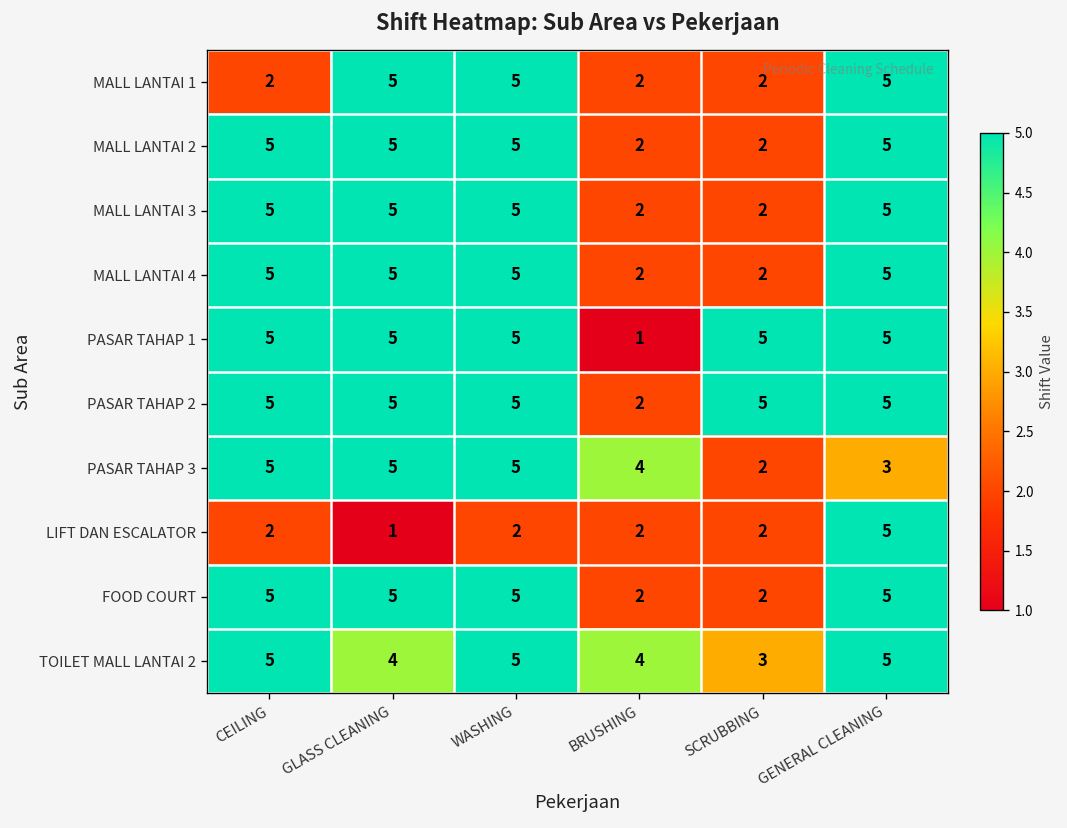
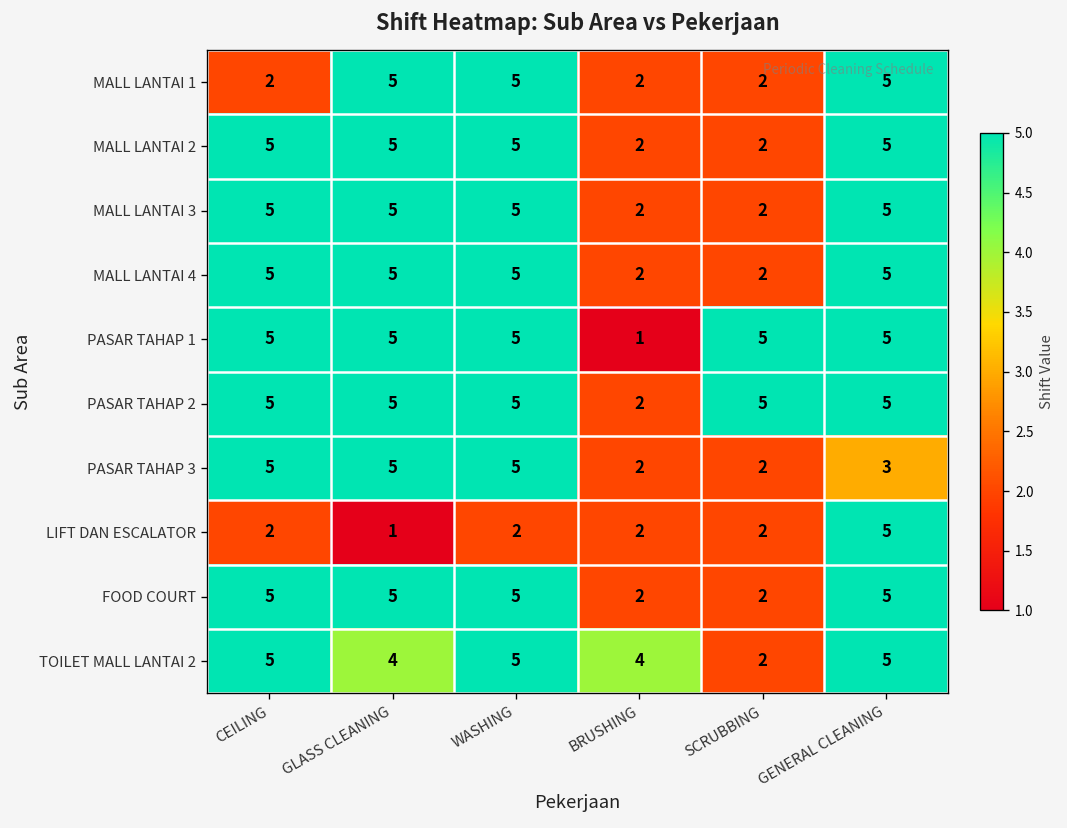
PASAR TAHAP 3, BRUSHING: 4 -> 2
TOILET MALL LANTAI 2, SCRUBBING: 3 -> 2
